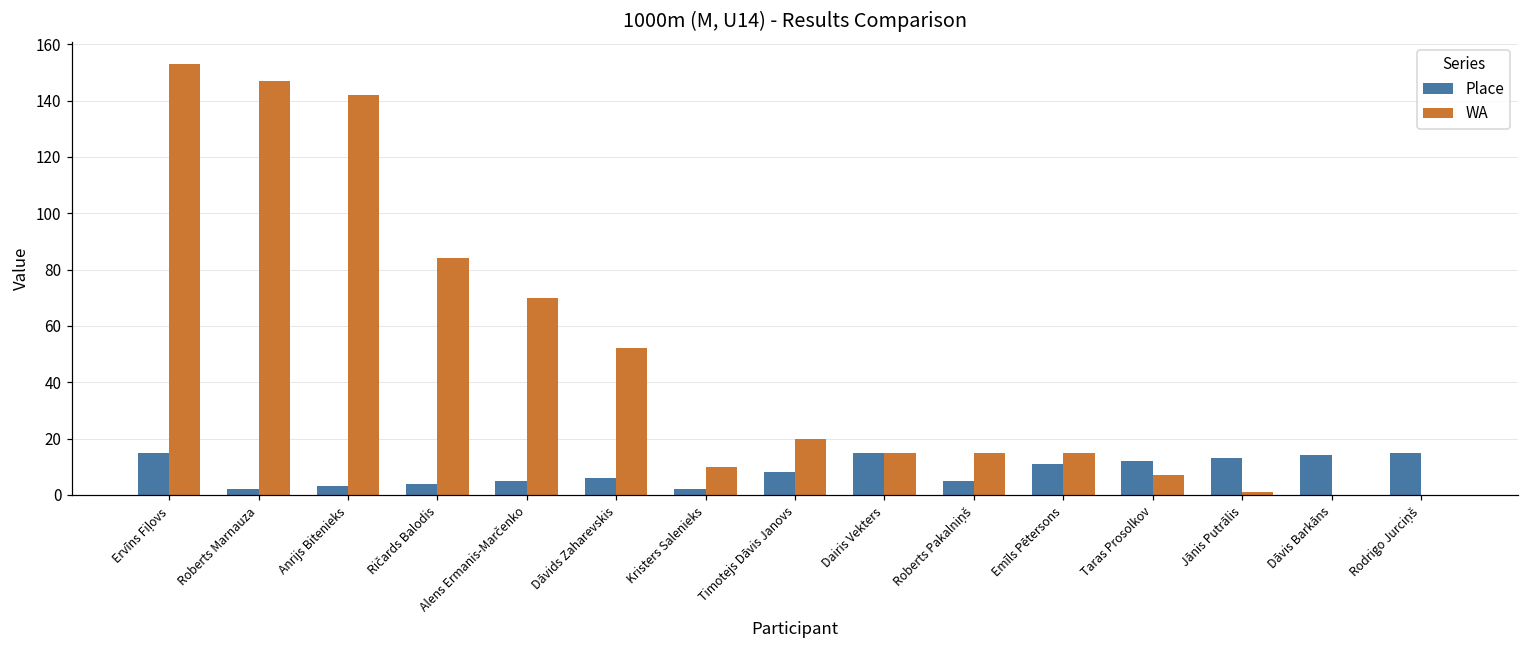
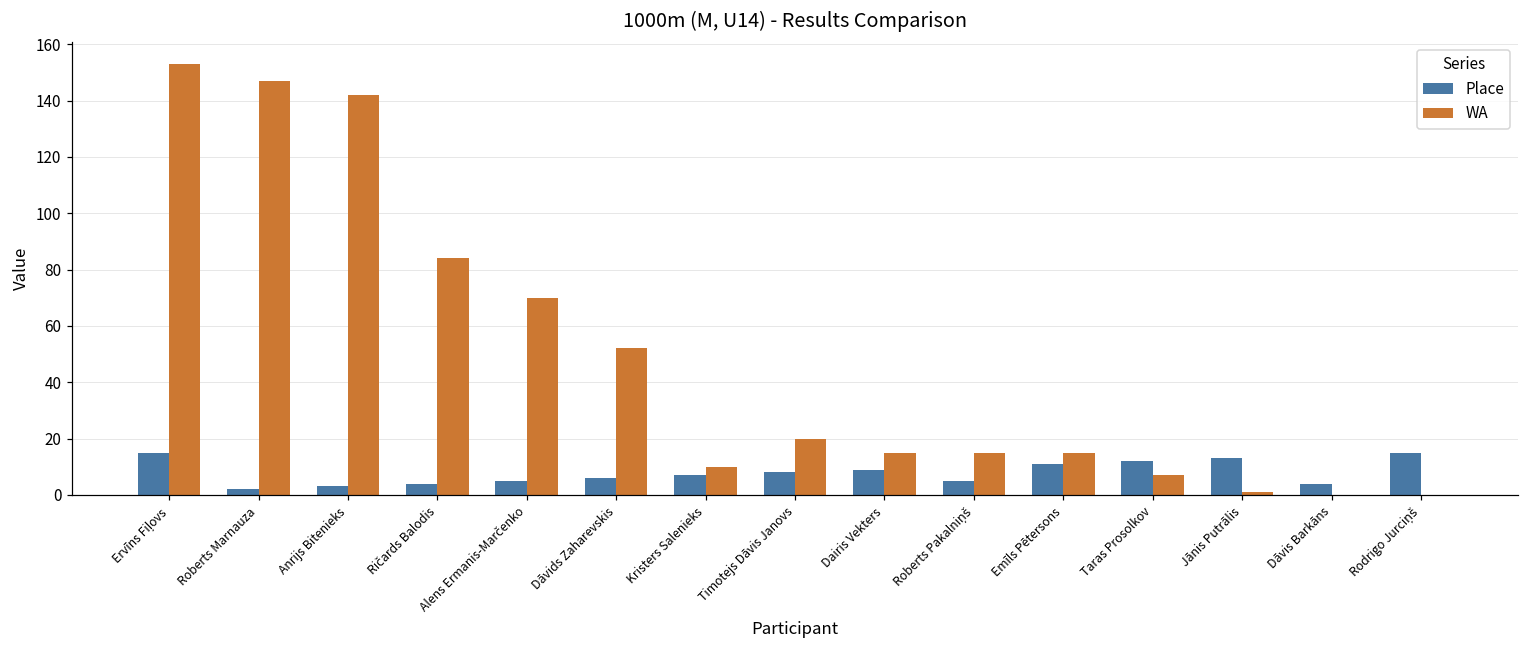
Place, Kristers Salenieks: 2 -> 7
Place, Dairis Vekters: 15 -> 9
Place, Dāvis Barkāns: 14 -> 4
